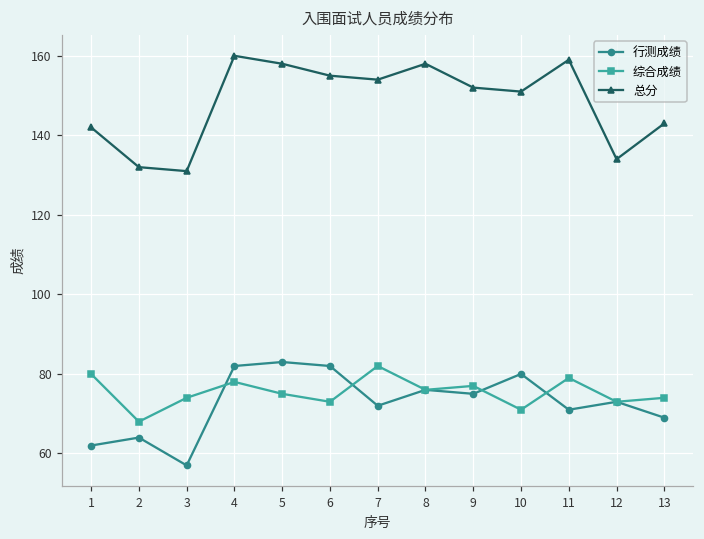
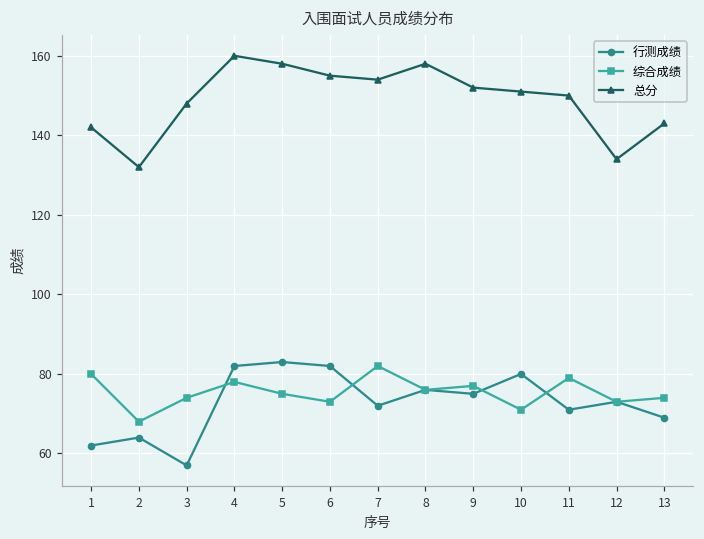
总分, 3: 131 -> 148
总分, 11: 159 -> 150
